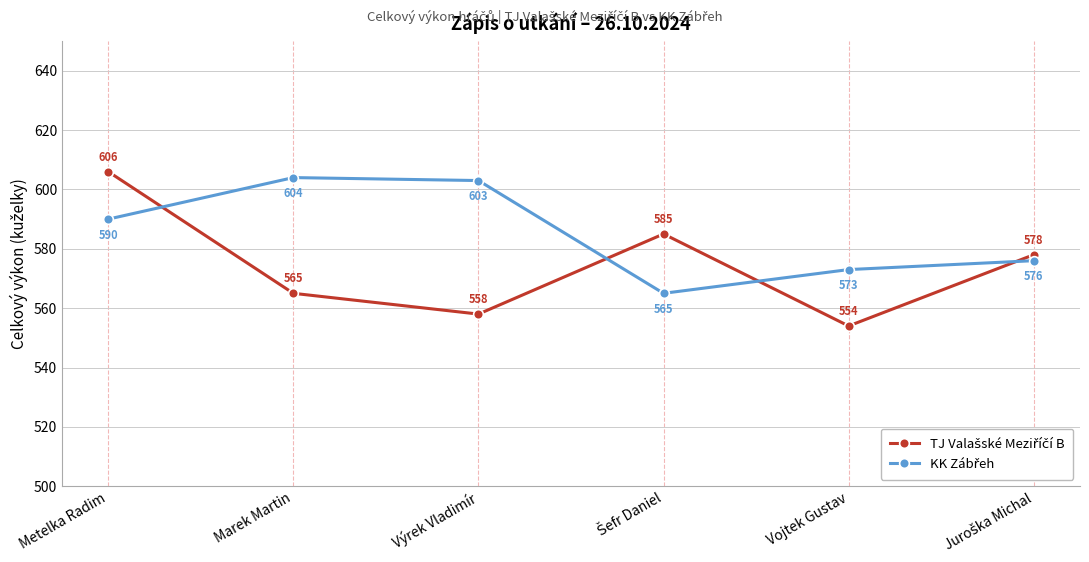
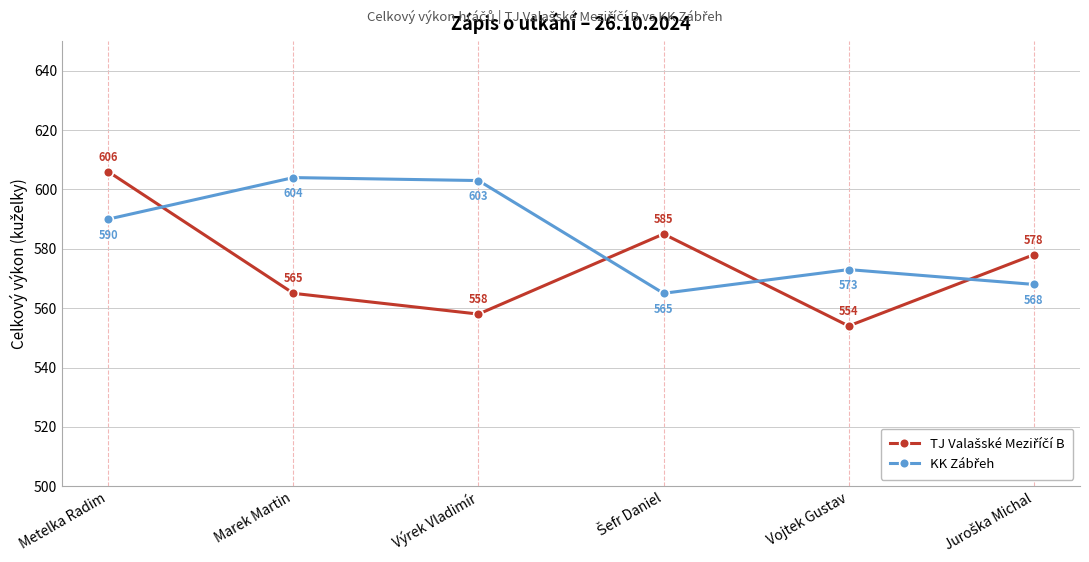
KK Zábřeh, Juroška Michal: 576 -> 568
